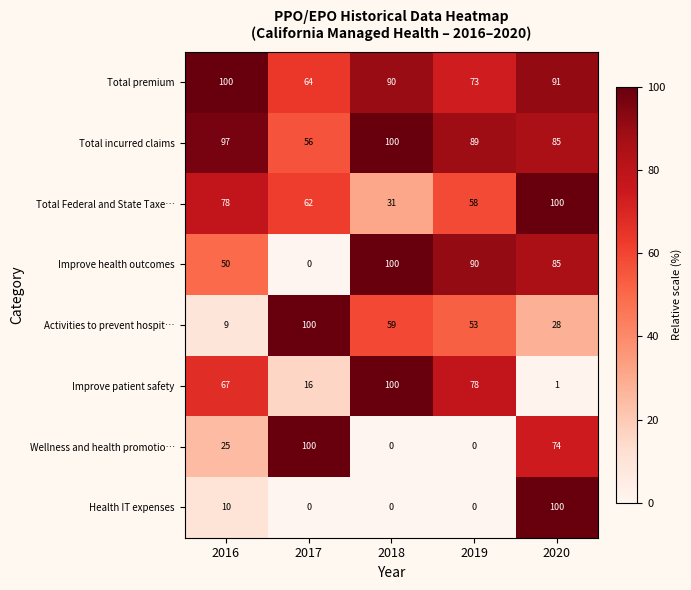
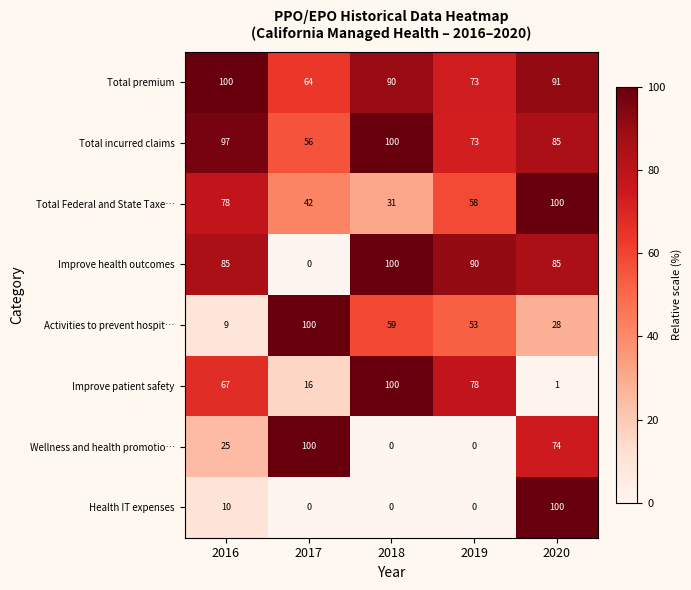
Total incurred claims, 2019: 89 -> 73
Total Federal and State Taxe…, 2017: 62 -> 42
Improve health outcomes, 2016: 50 -> 85
